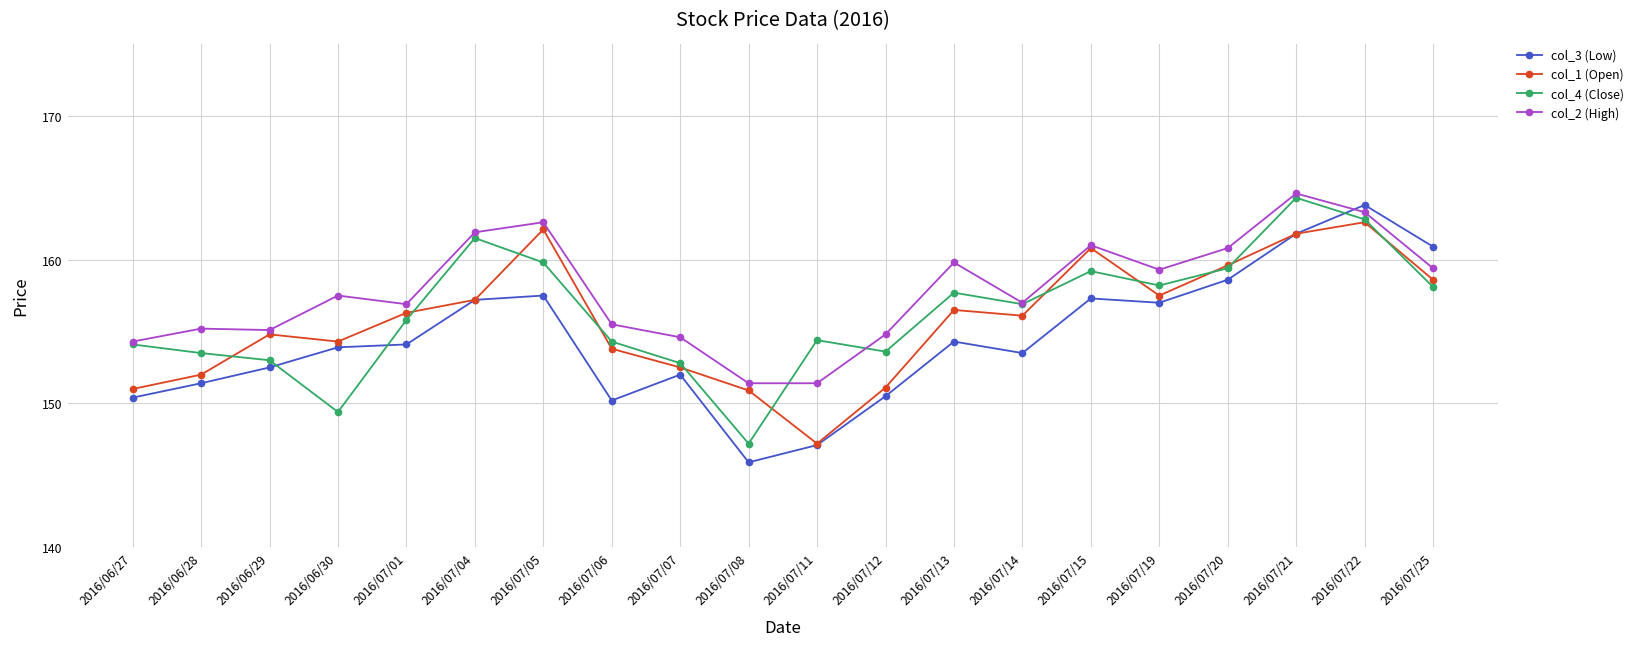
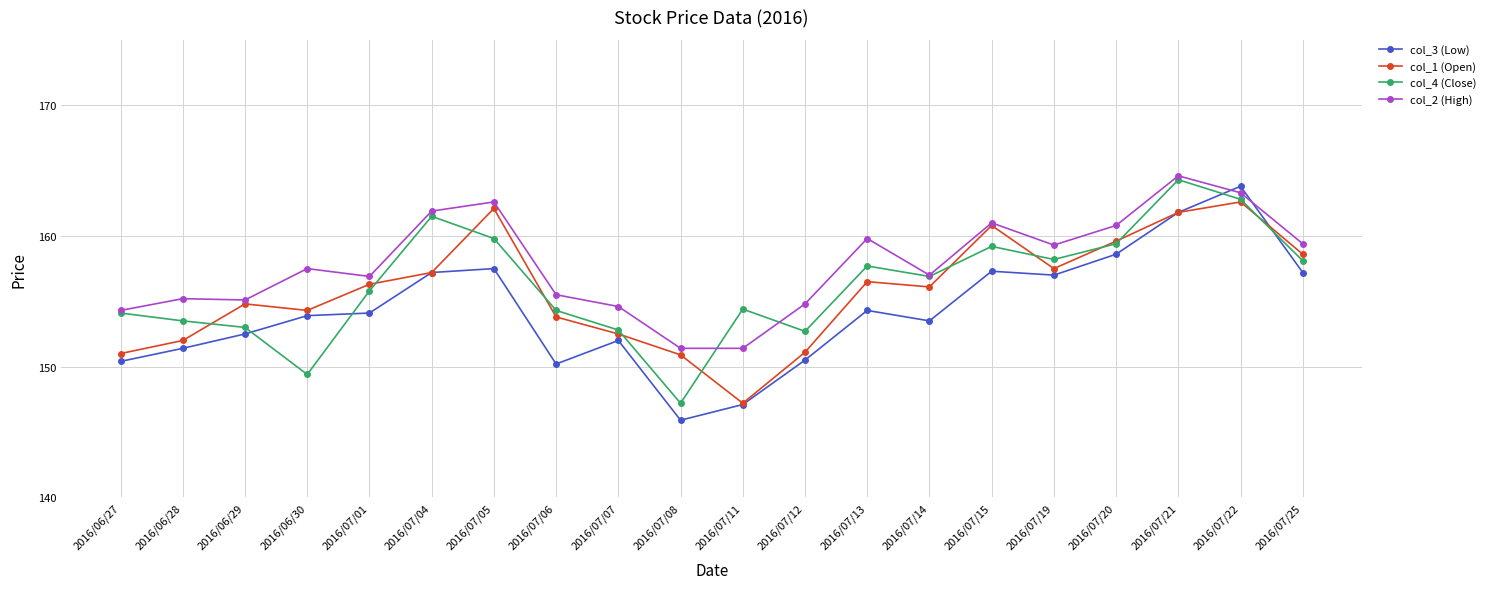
col_4 (Close), 2016/07/12: 153.6 -> 152.7
col_3 (Low), 2016/07/25: 160.9 -> 157.2
